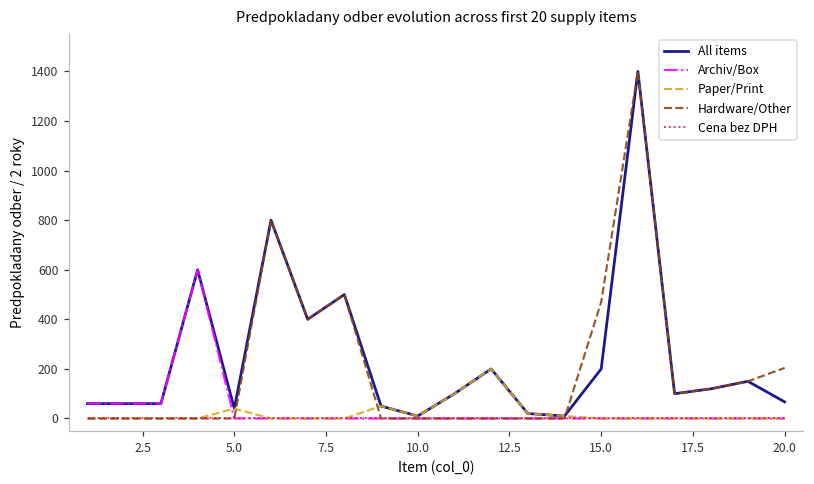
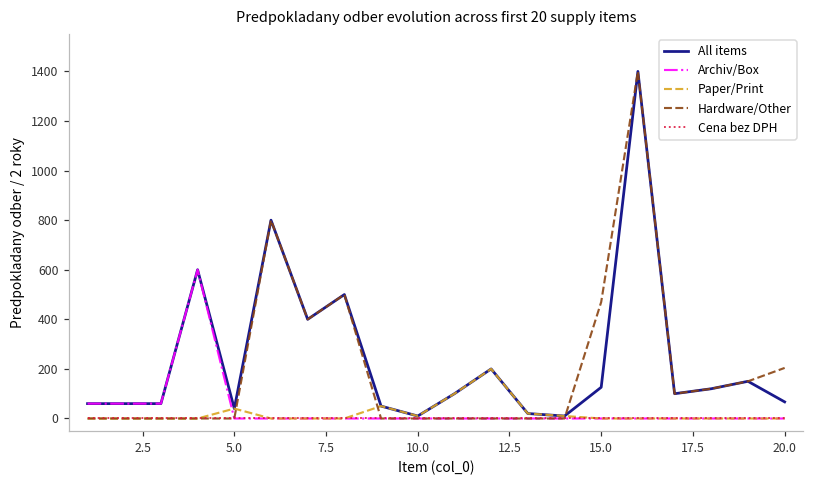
All items, 15.0: 200 -> 130
